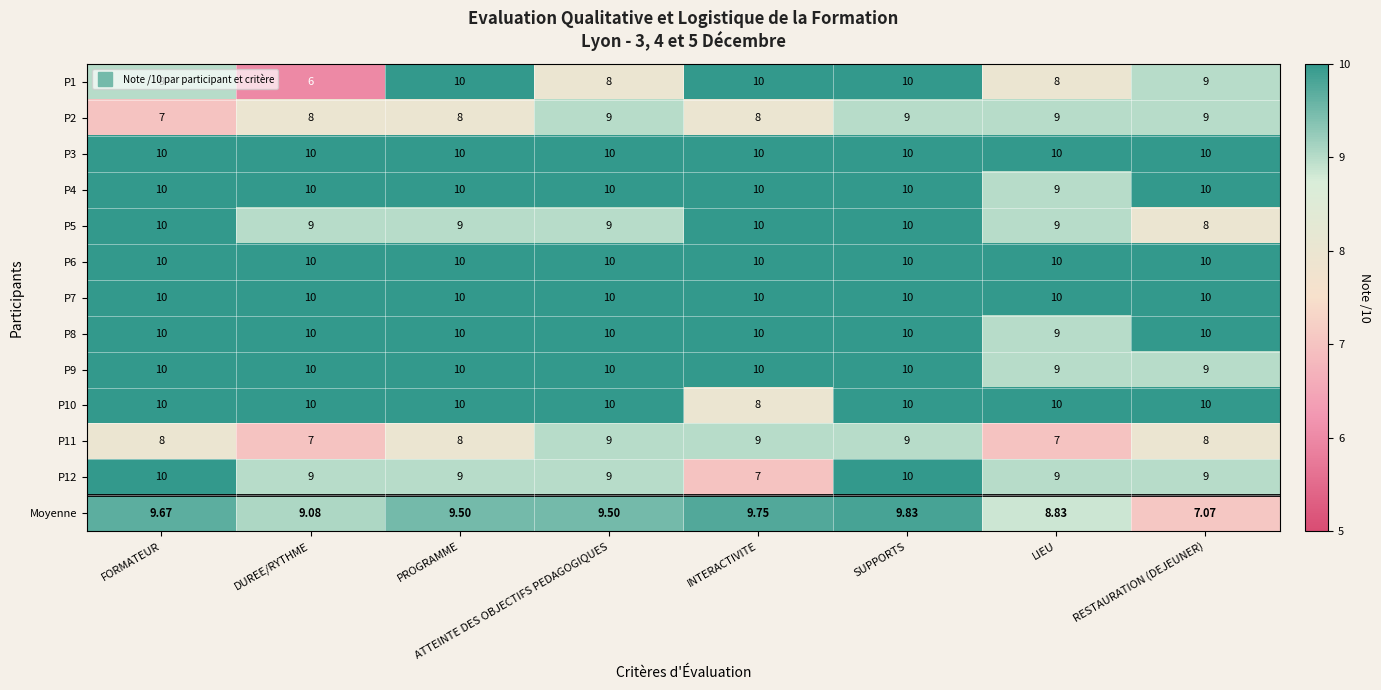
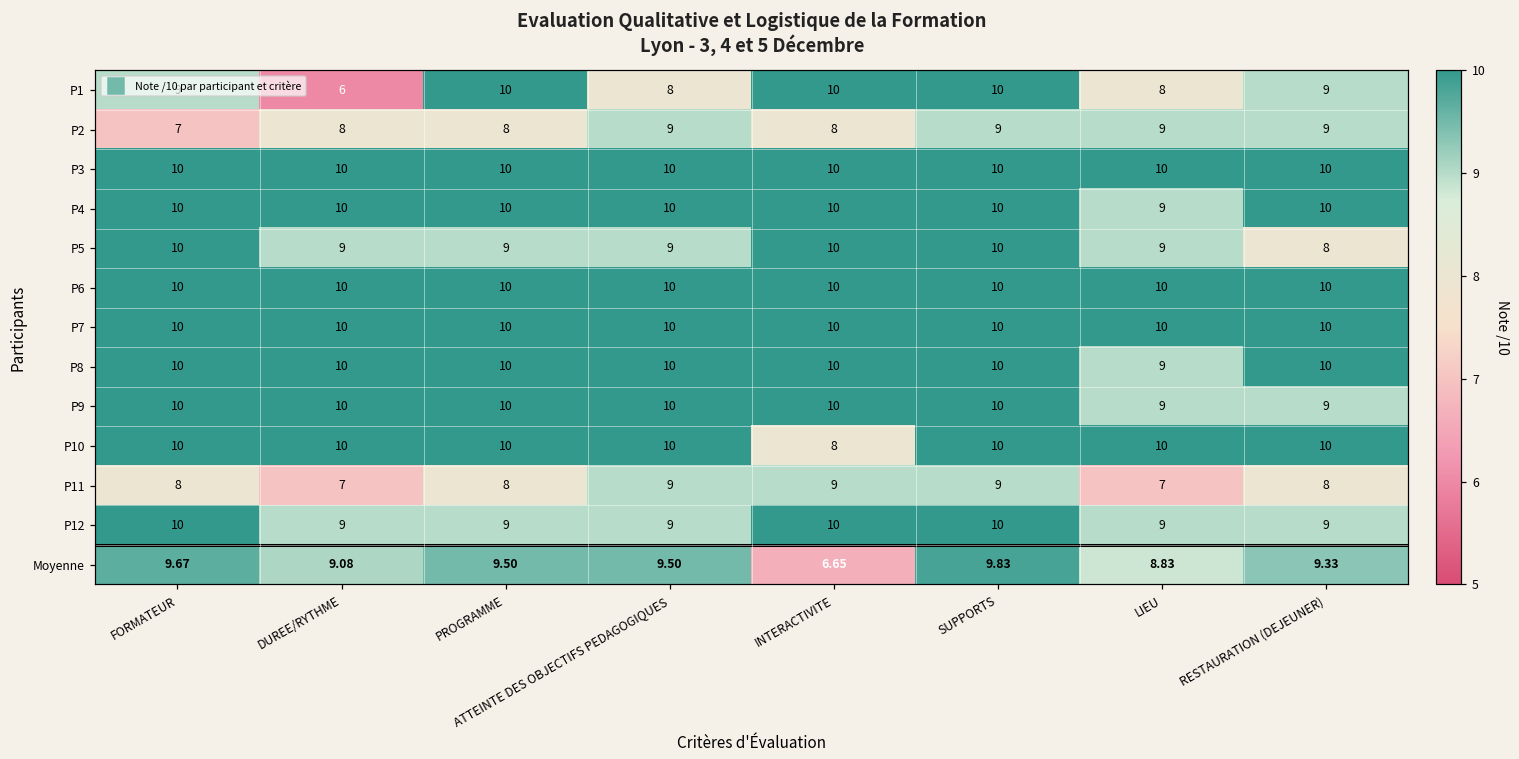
P12, INTERACTIVITE: 7 -> 10
Moyenne, INTERACTIVITE: 9.75 -> 6.65
Moyenne, RESTAURATION (DEJEUNER): 7.07 -> 9.33
